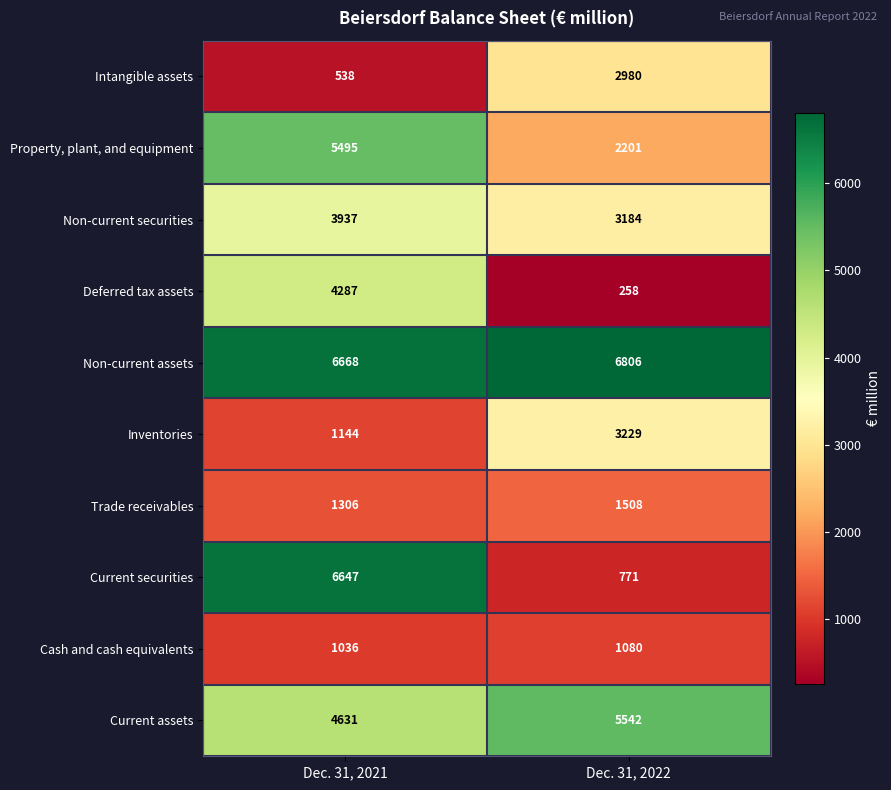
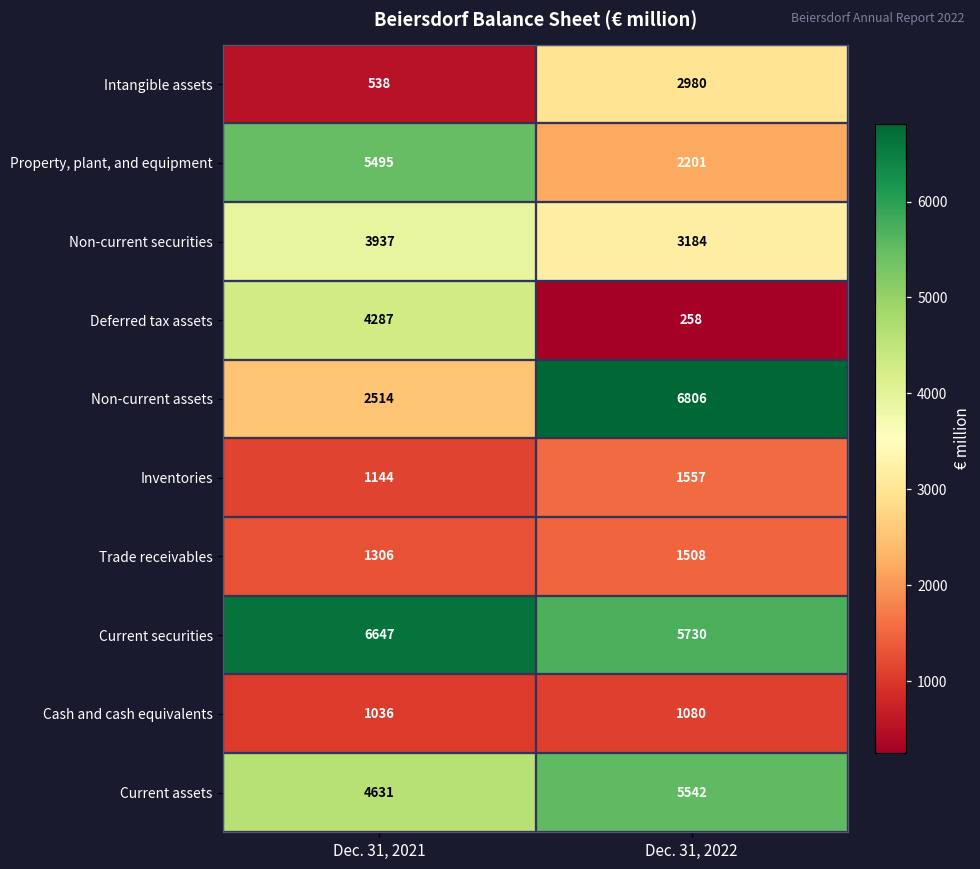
Non-current assets, Dec. 31, 2021: 6668 -> 2514
Inventories, Dec. 31, 2022: 3229 -> 1557
Current securities, Dec. 31, 2022: 771 -> 5730
